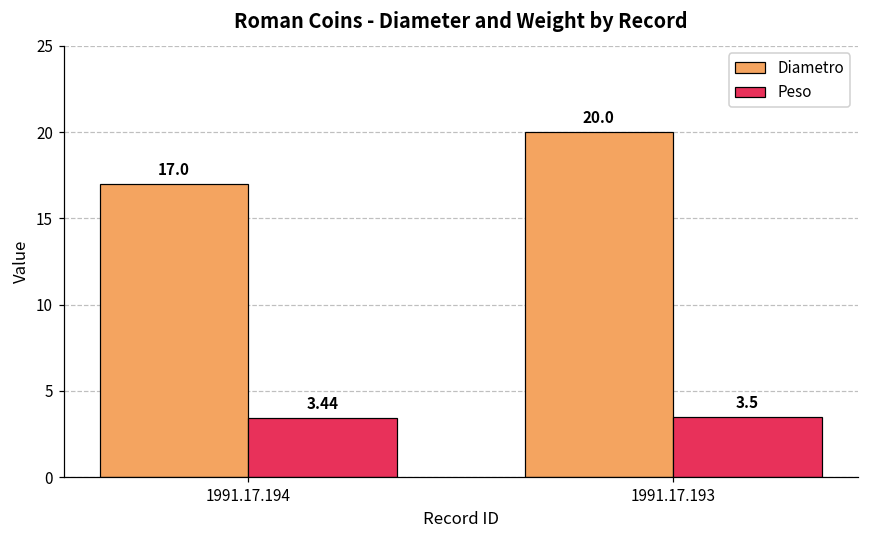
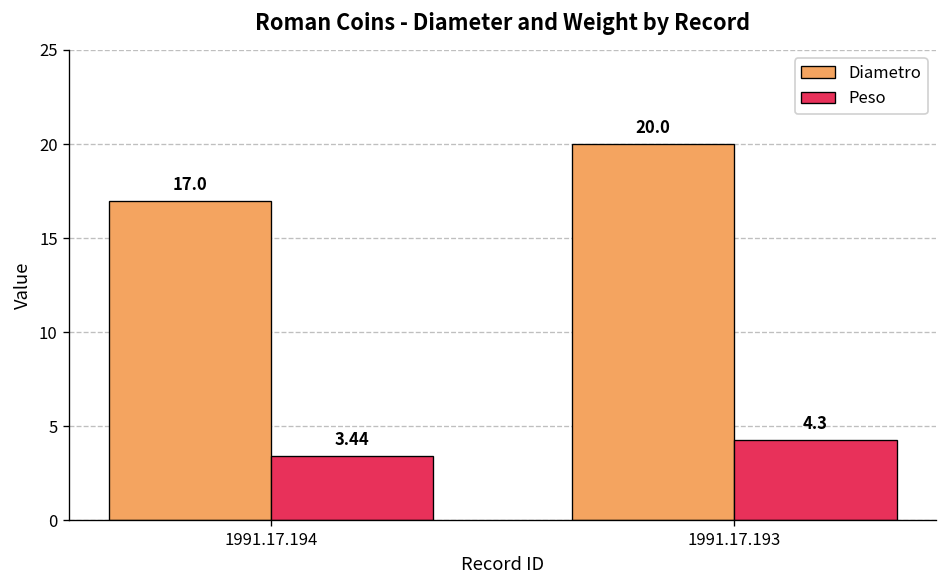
Peso, 1991.17.193: 3.5 -> 4.3
